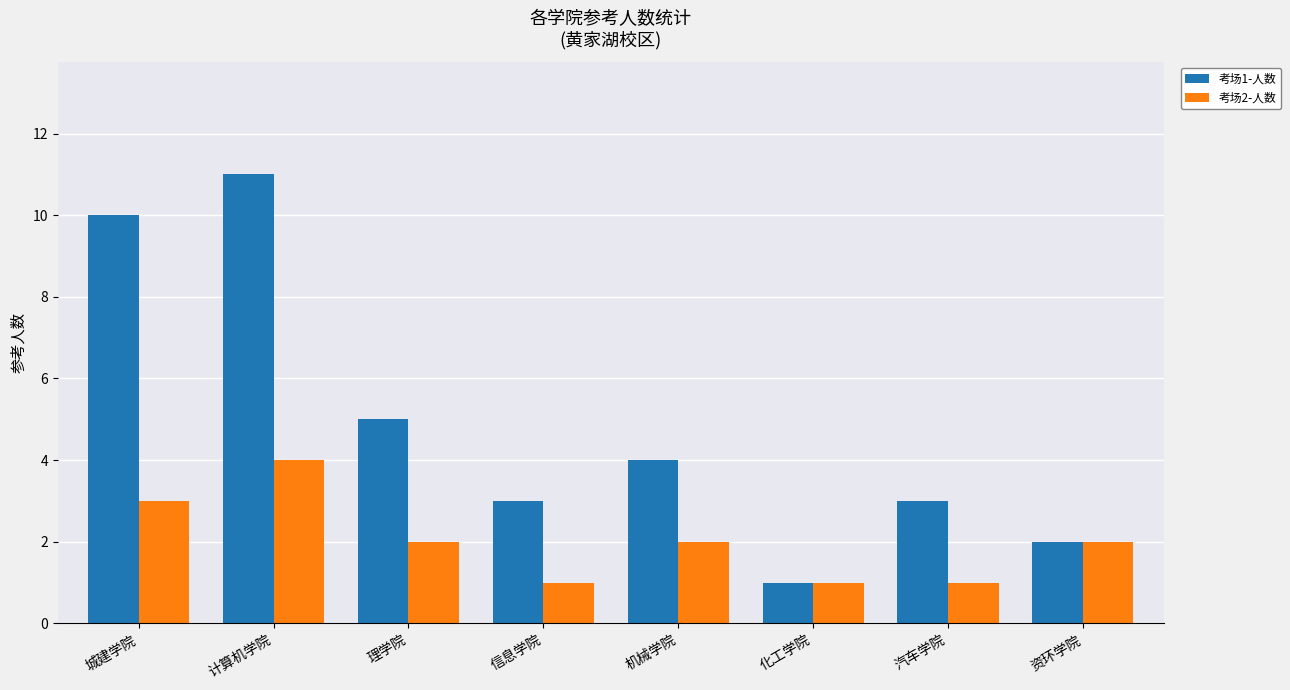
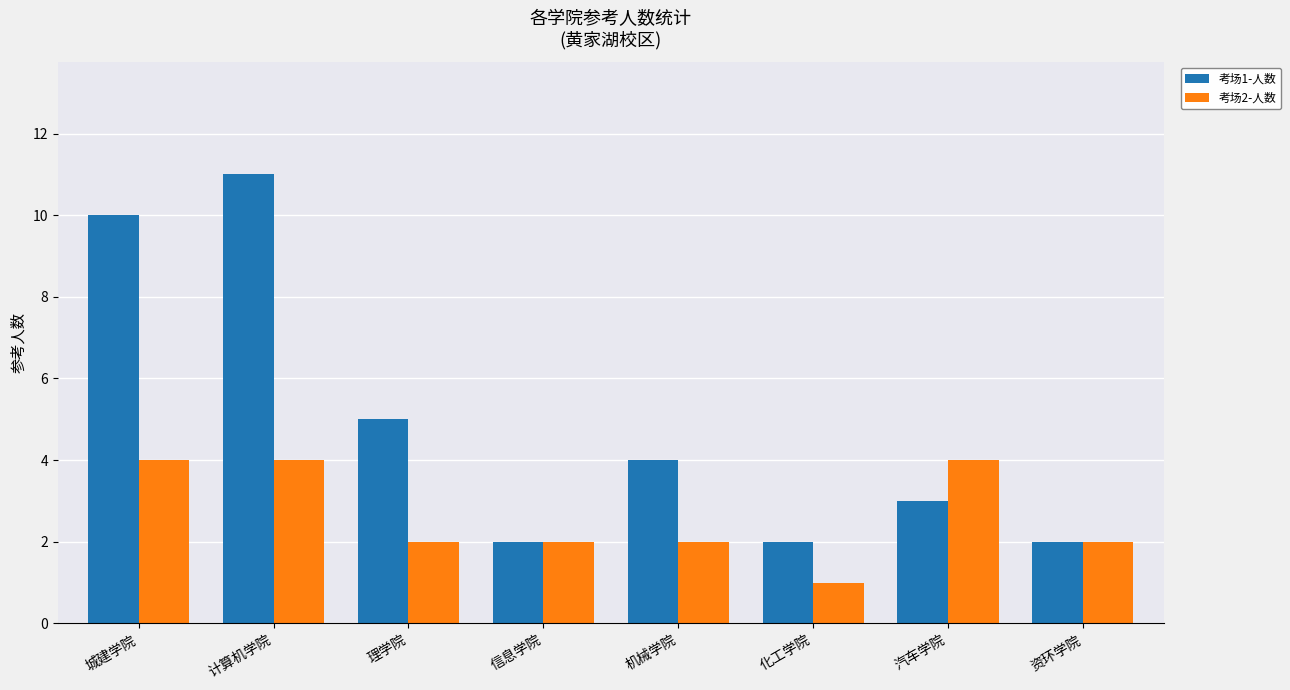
考场2-人数, 城建学院: 3 -> 4
考场1-人数, 信息学院: 3 -> 2
考场2-人数, 信息学院: 1 -> 2
考场1-人数, 化工学院: 1 -> 2
考场2-人数, 汽车学院: 1 -> 4
